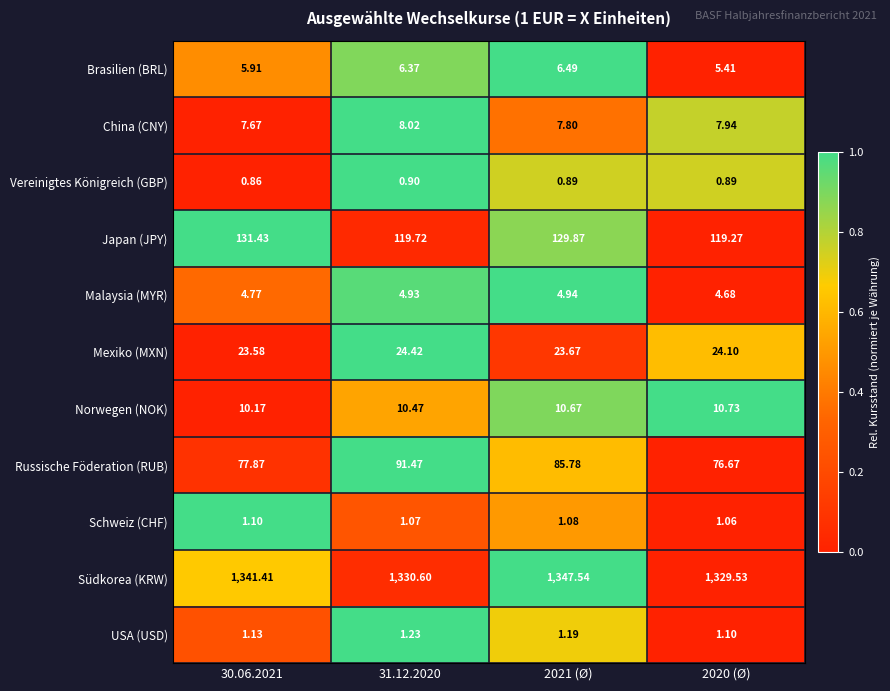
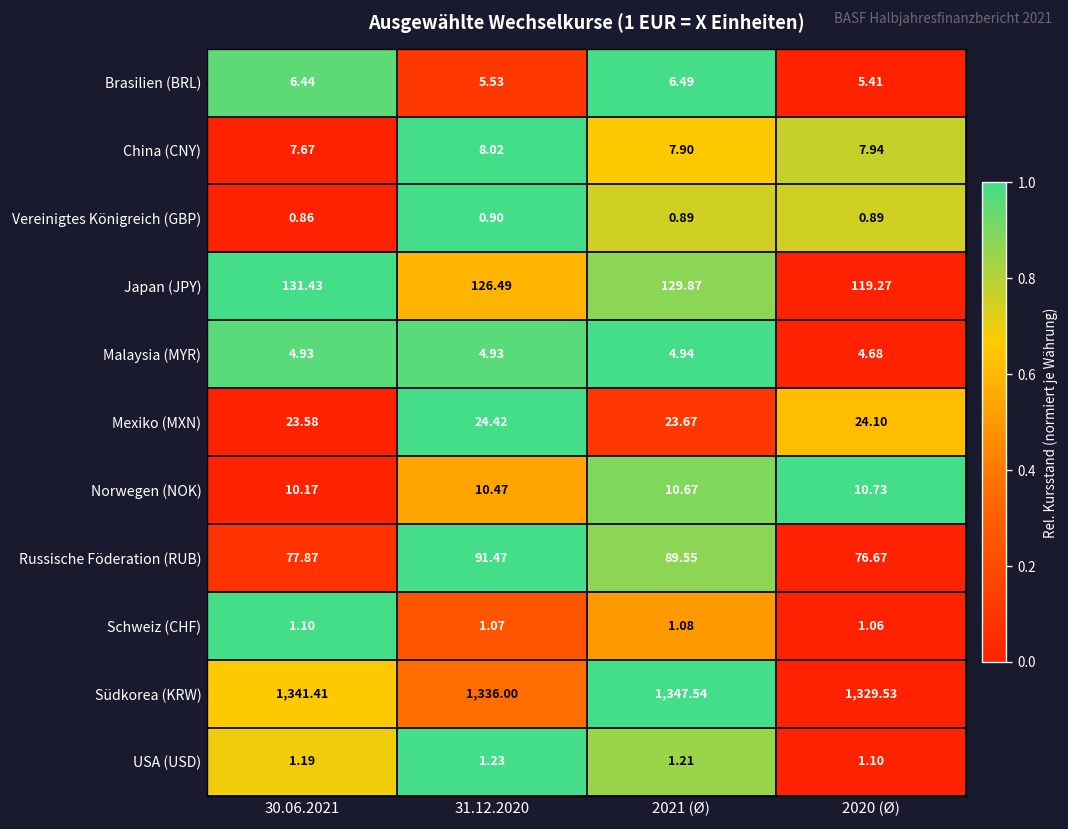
Brasilien (BRL), 30.06.2021: 5.91 -> 6.44
Brasilien (BRL), 31.12.2020: 6.37 -> 5.53
China (CNY), 2021 (Ø): 7.80 -> 7.90
Japan (JPY), 31.12.2020: 119.72 -> 126.49
Malaysia (MYR), 30.06.2021: 4.77 -> 4.93
Russische Föderation (RUB), 2021 (Ø): 85.78 -> 89.55
Südkorea (KRW), 31.12.2020: 1,330.60 -> 1,336.00
USA (USD), 30.06.2021: 1.13 -> 1.19
USA (USD), 2021 (Ø): 1.19 -> 1.21
